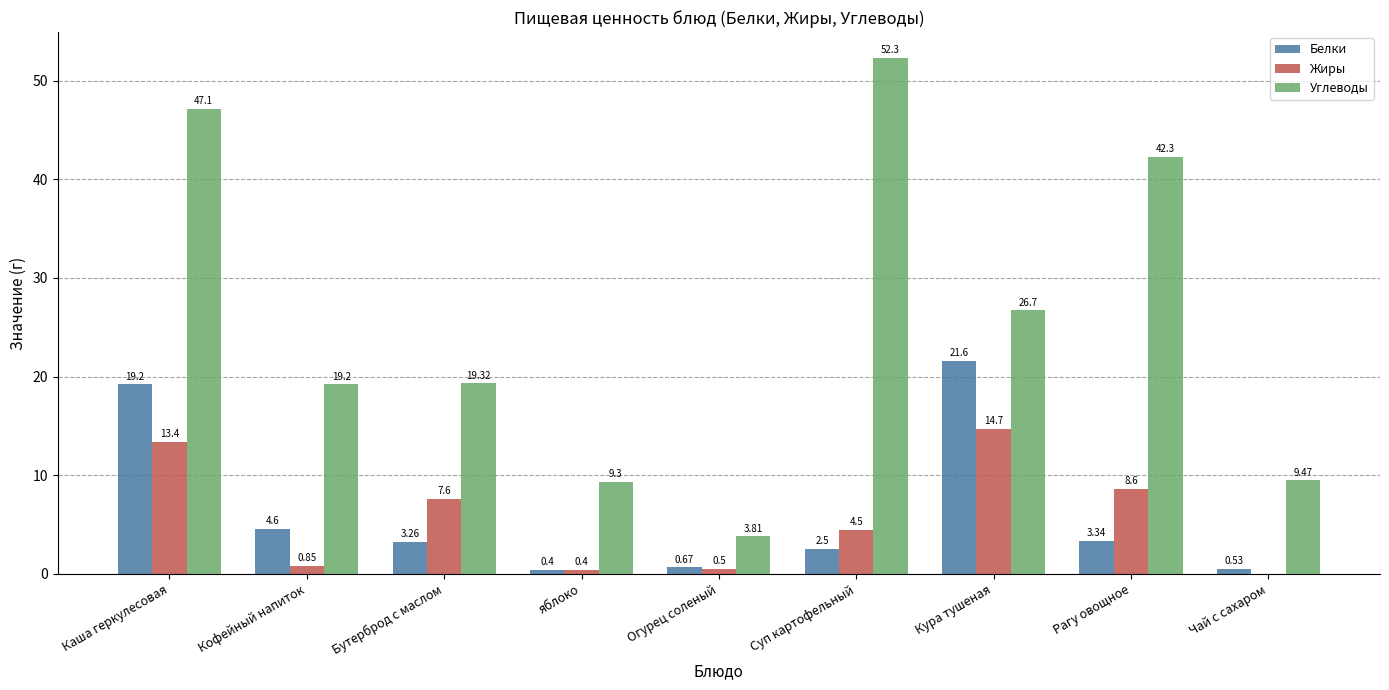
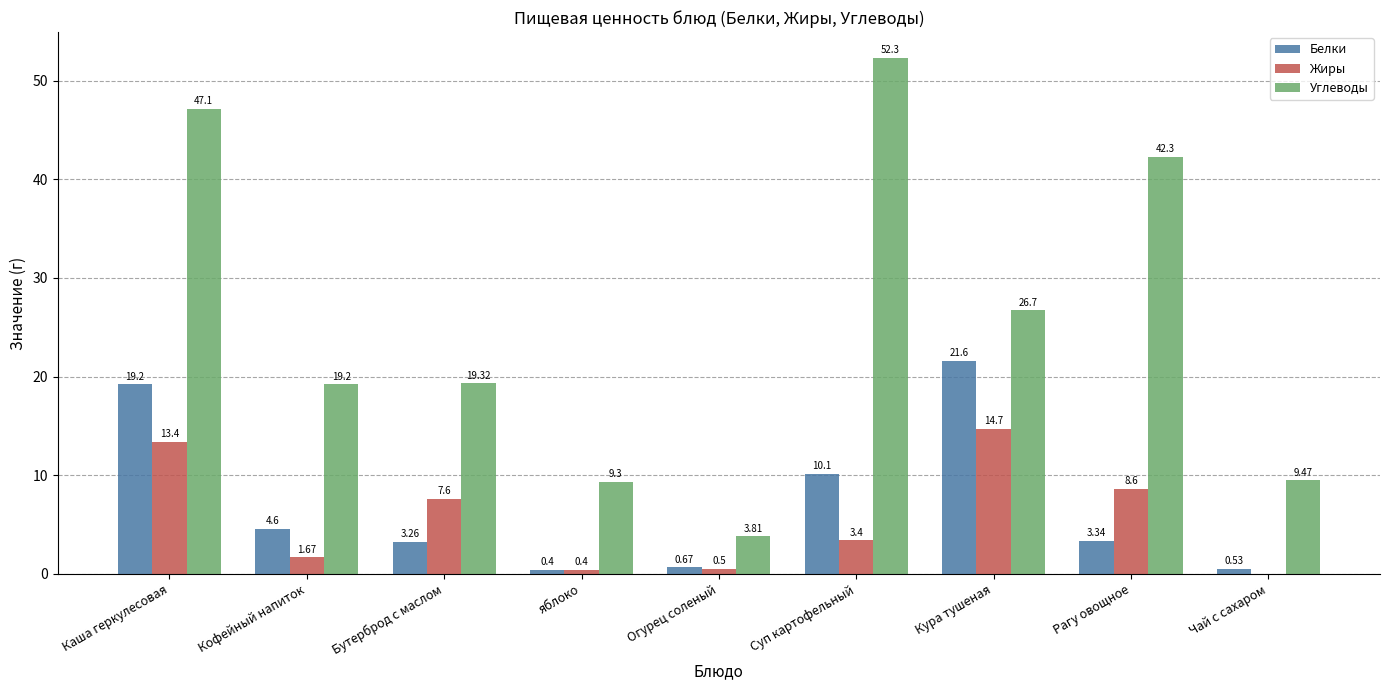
Жиры, Кофейный напиток: 0.85 -> 1.67
Белки, Суп картофельный: 2.5 -> 10.1
Жиры, Суп картофельный: 4.5 -> 3.4
